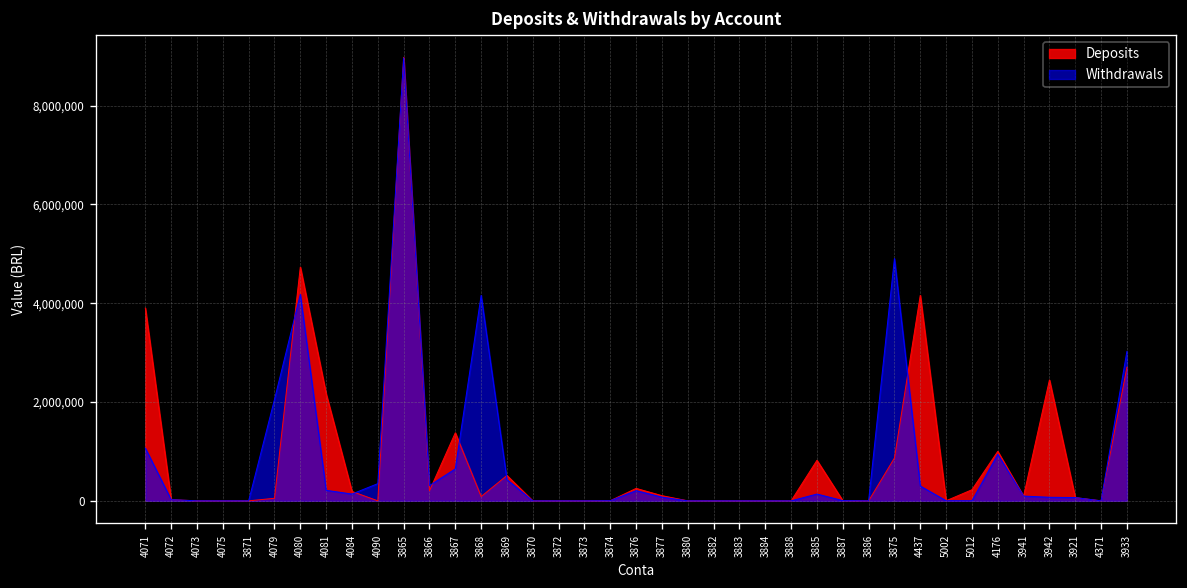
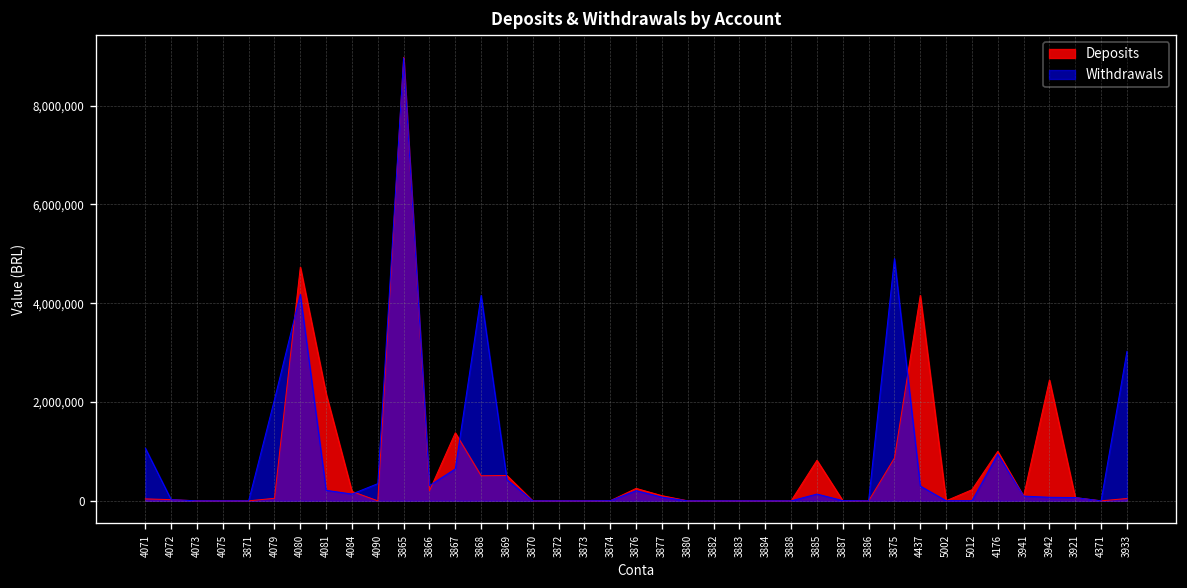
Deposits, 4071: 3,900,000 -> 0
Deposits, 3868: 100,000 -> 500,000
Deposits, 3933: 2,700,000 -> 0
